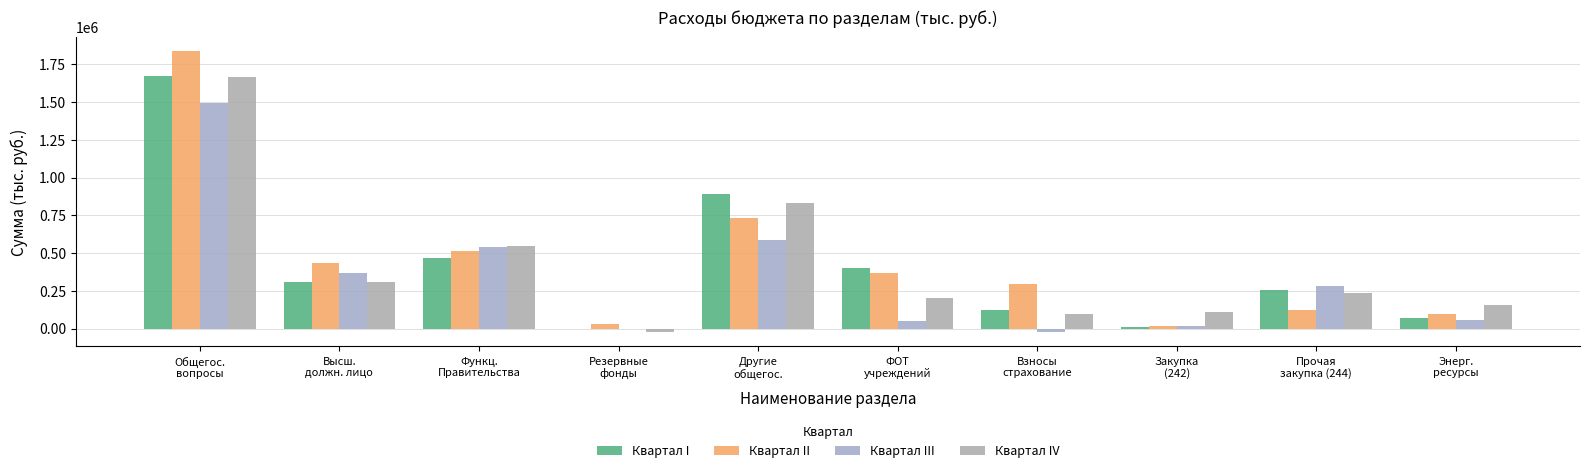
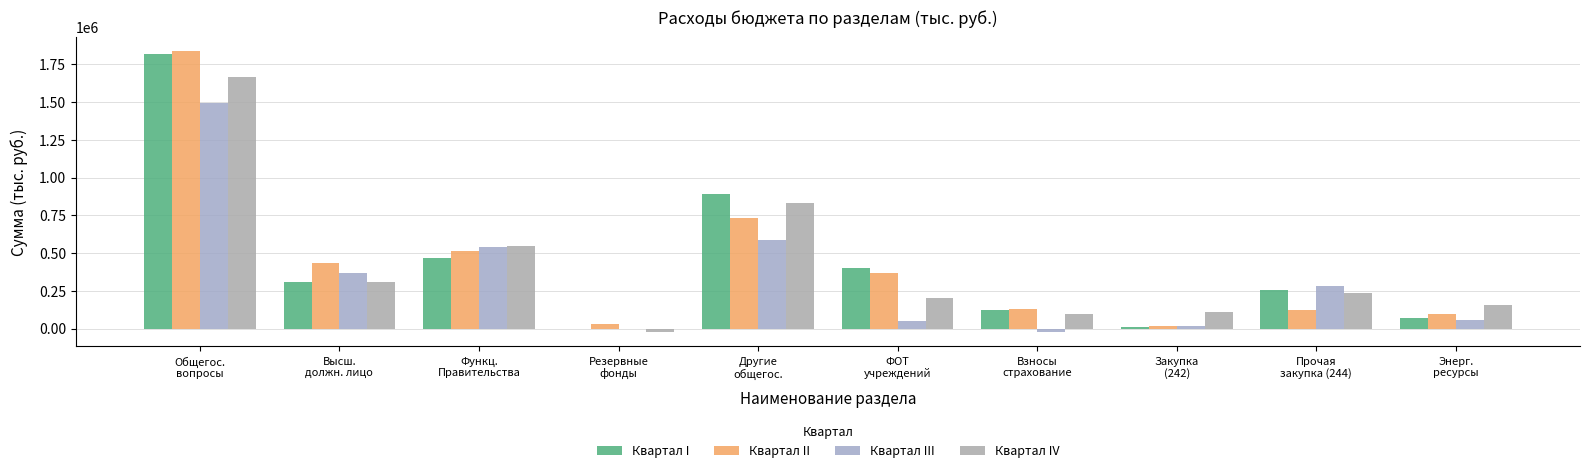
Квартал I, Общегос. вопросы: 1670000 -> 1810000
Квартал II, Взносы страхование: 300000 -> 130000
